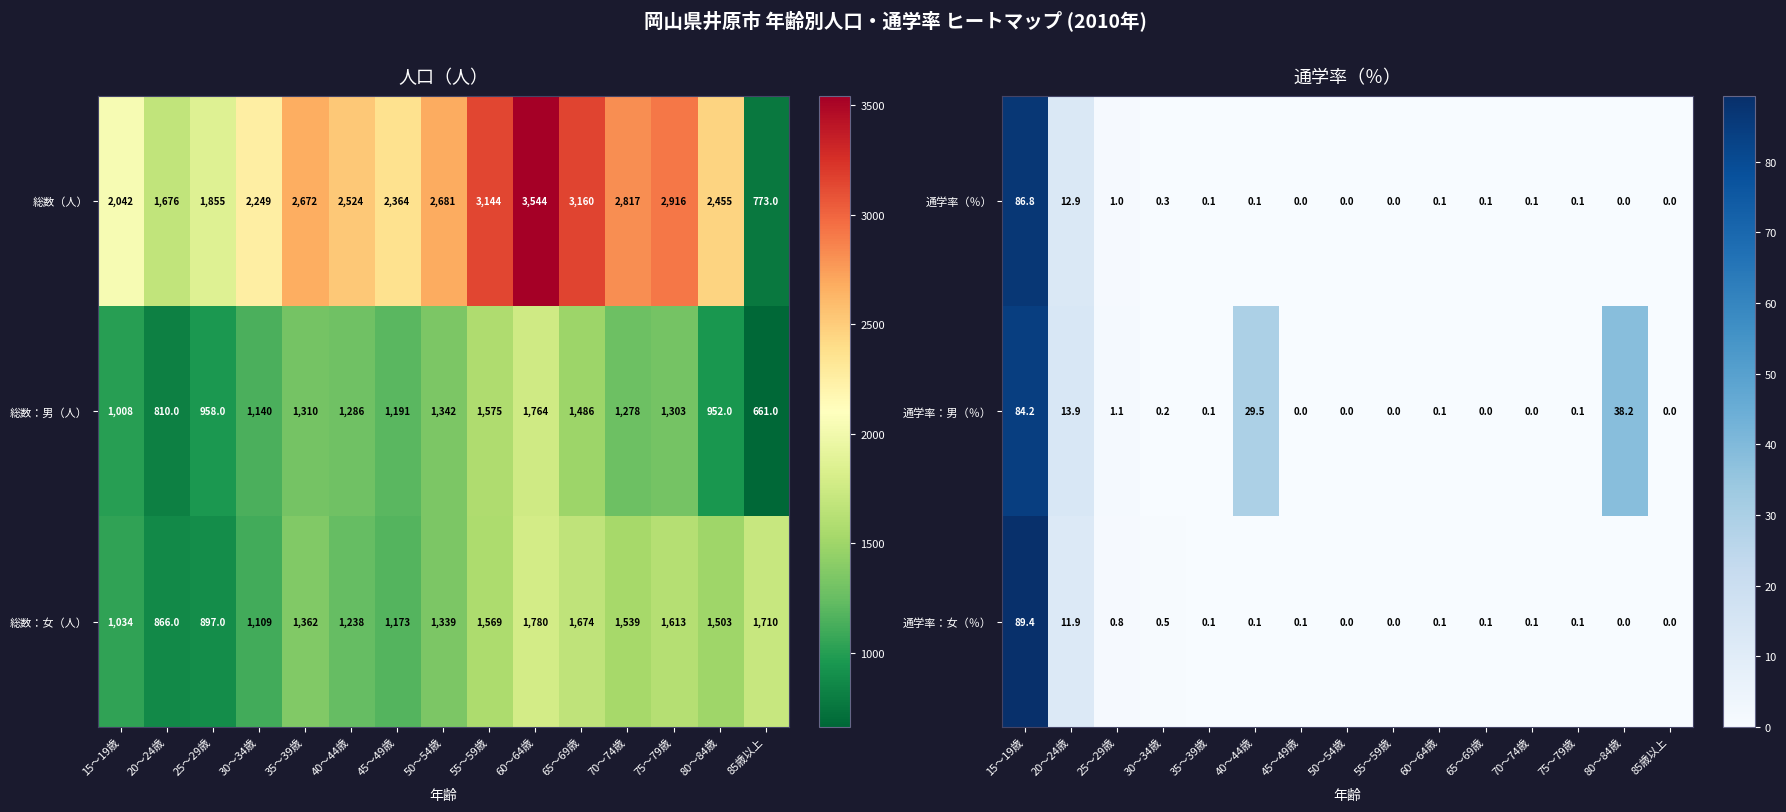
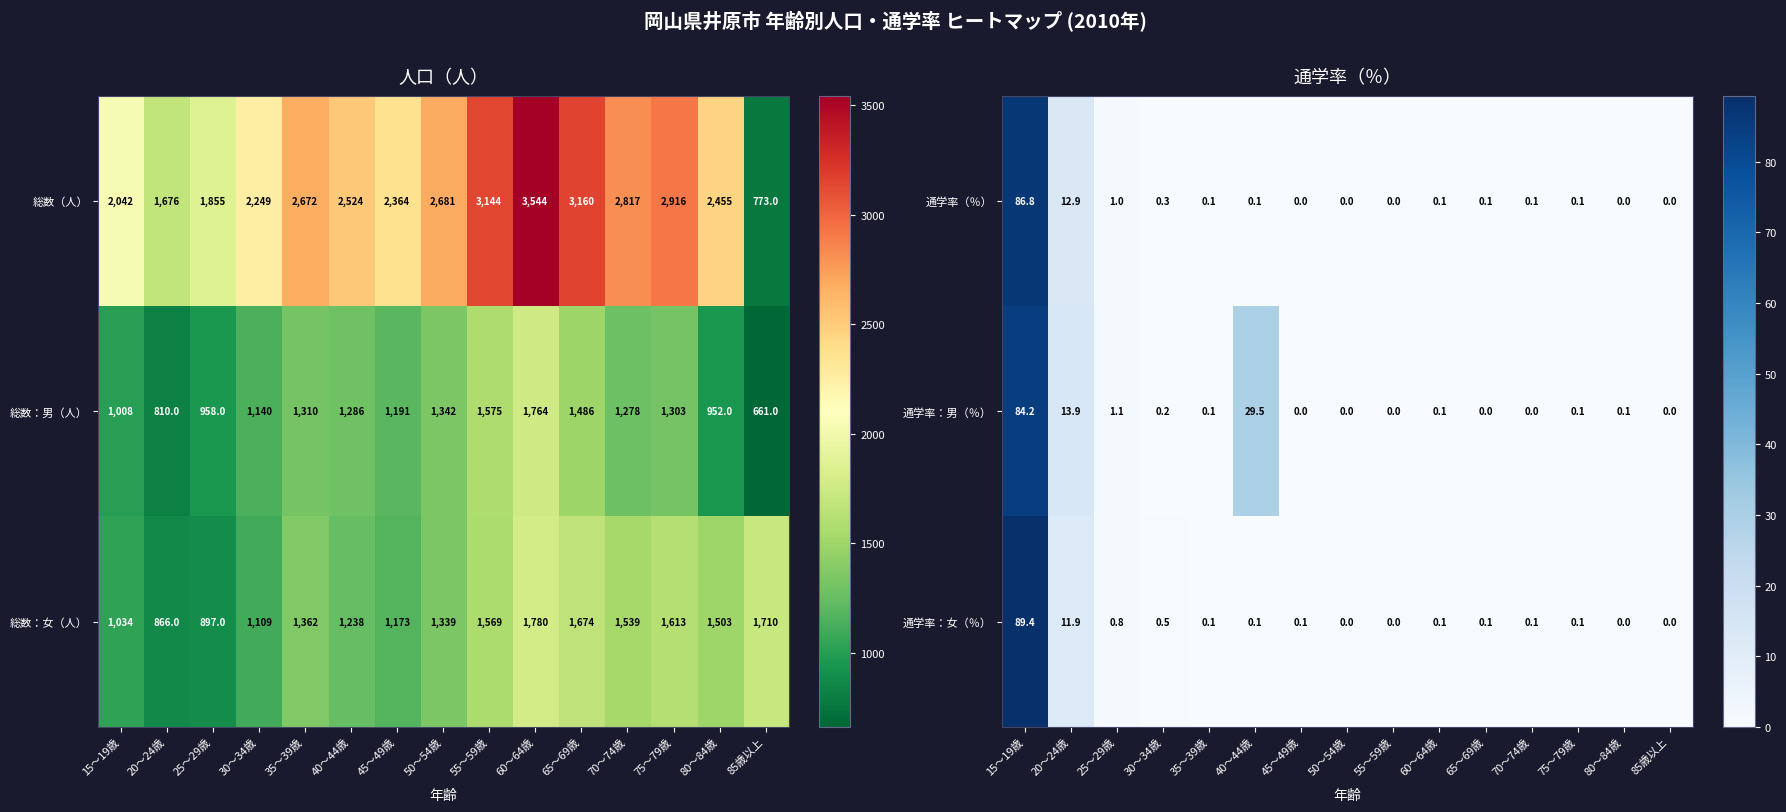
通学率（％）, 通学率：男（％）, 80～84歳: 38.2 -> 0.1
